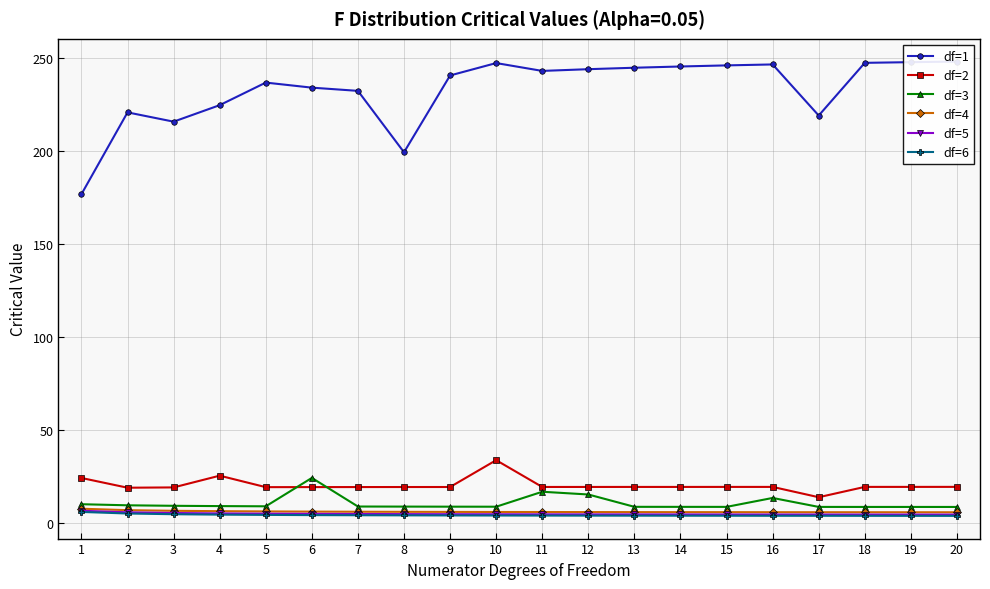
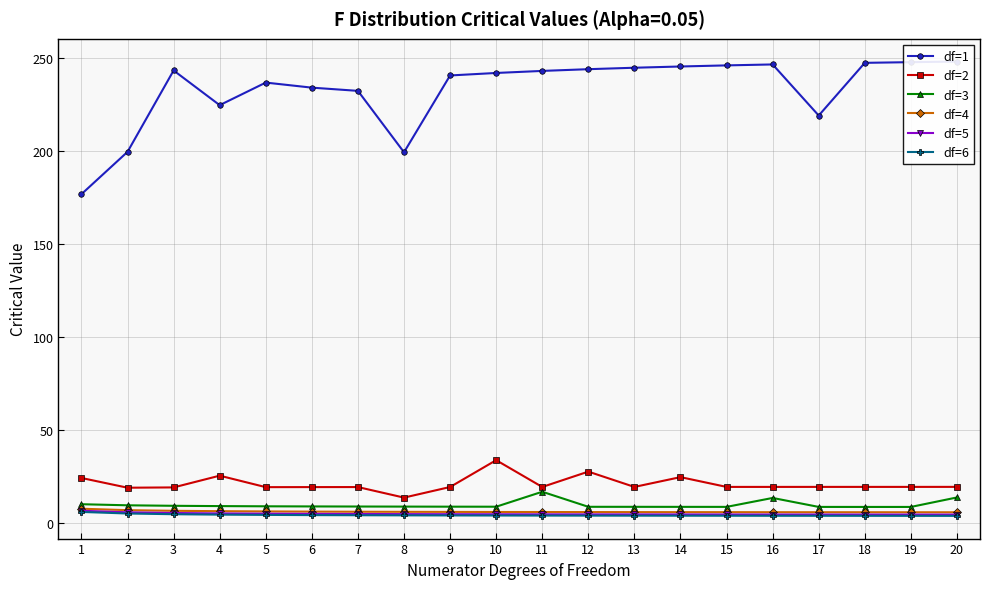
df=1, 2: 221 -> 200
df=1, 3: 216 -> 243
df=3, 6: 24 -> 9
df=2, 8: 19 -> 14
df=1, 10: 247 -> 242
df=2, 12: 19 -> 28
df=3, 12: 15 -> 9
df=2, 14: 19 -> 25
df=2, 17: 14 -> 19
df=3, 20: 9 -> 14
